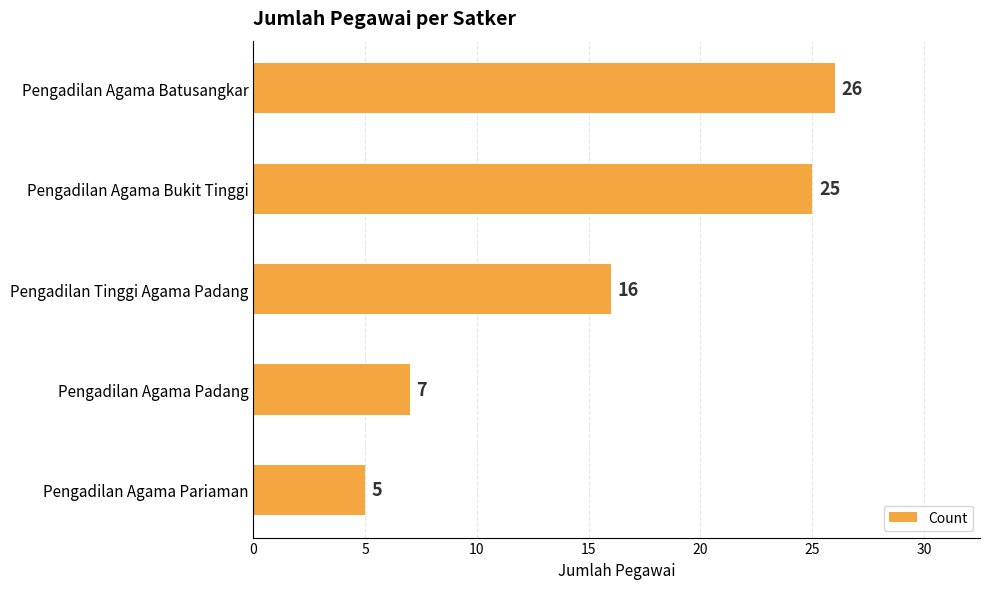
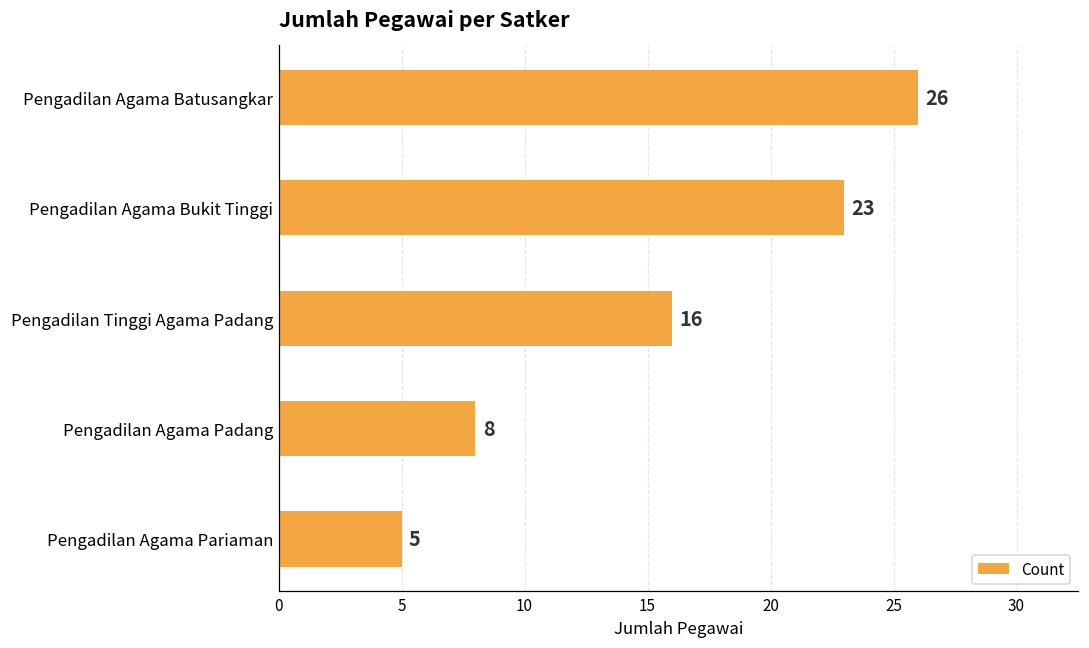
Pengadilan Agama Bukit Tinggi: 25 -> 23
Pengadilan Agama Padang: 7 -> 8
